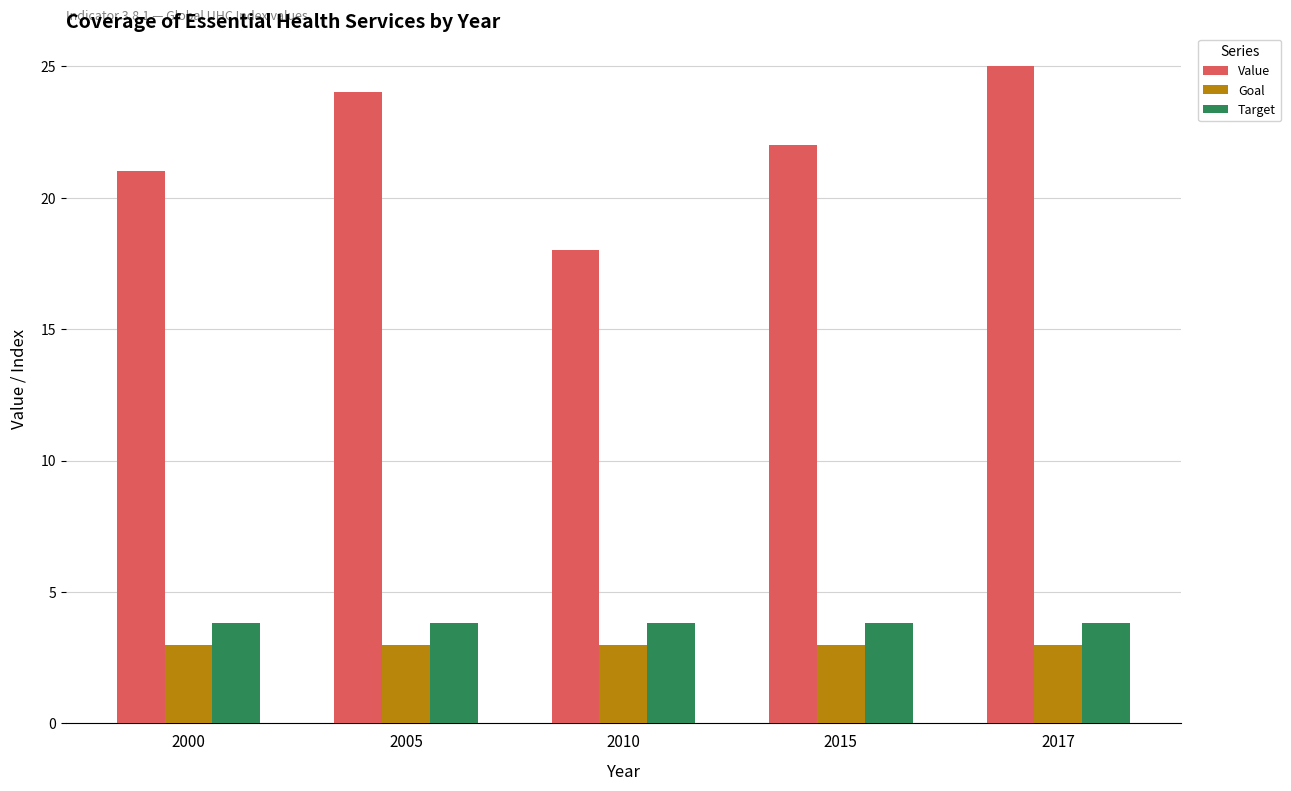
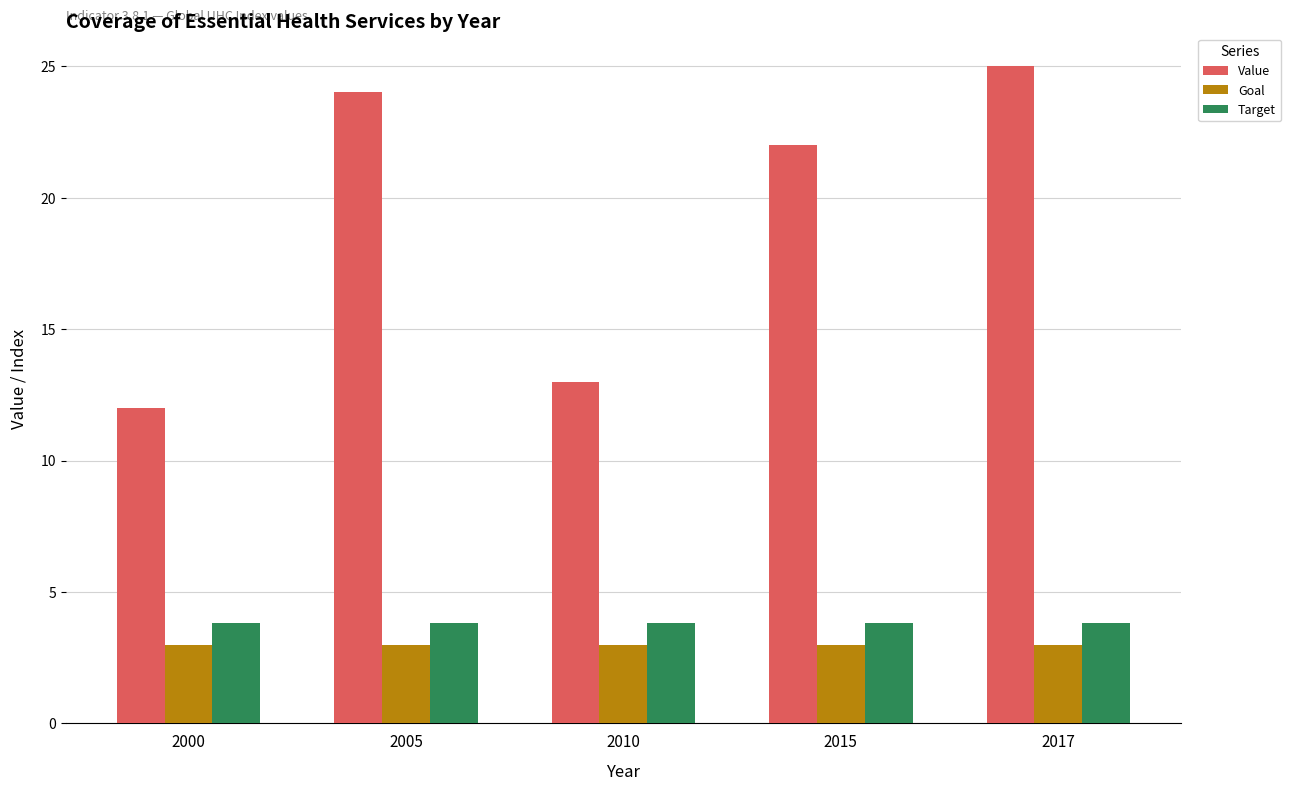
Value, 2000: 21 -> 12
Value, 2010: 18 -> 13
